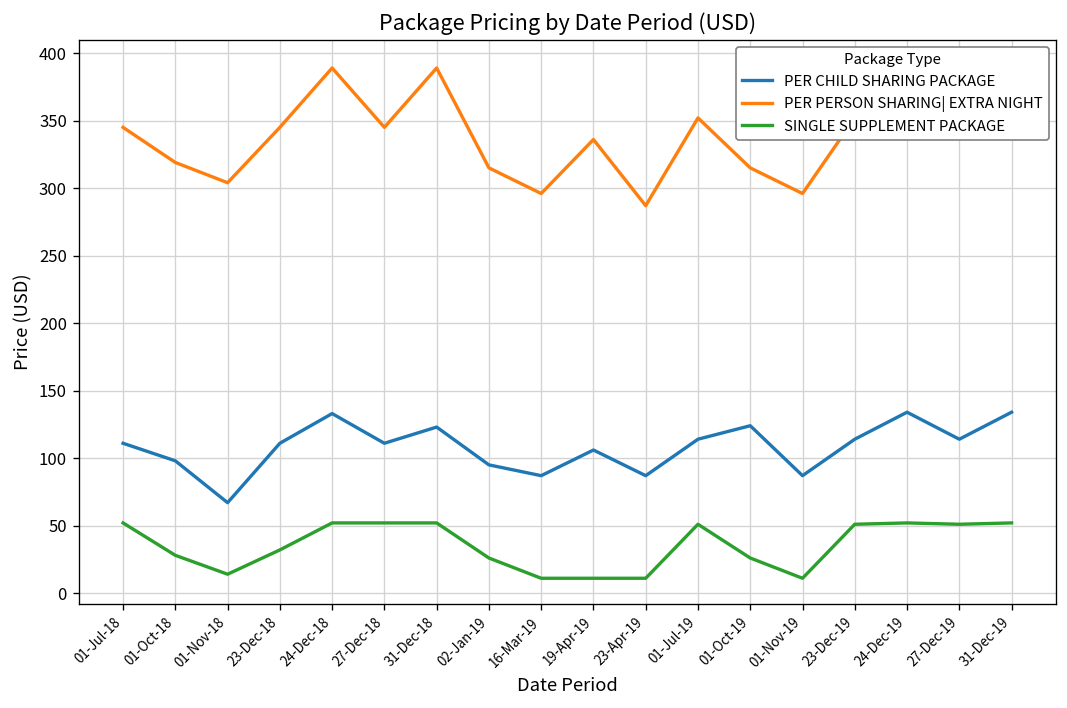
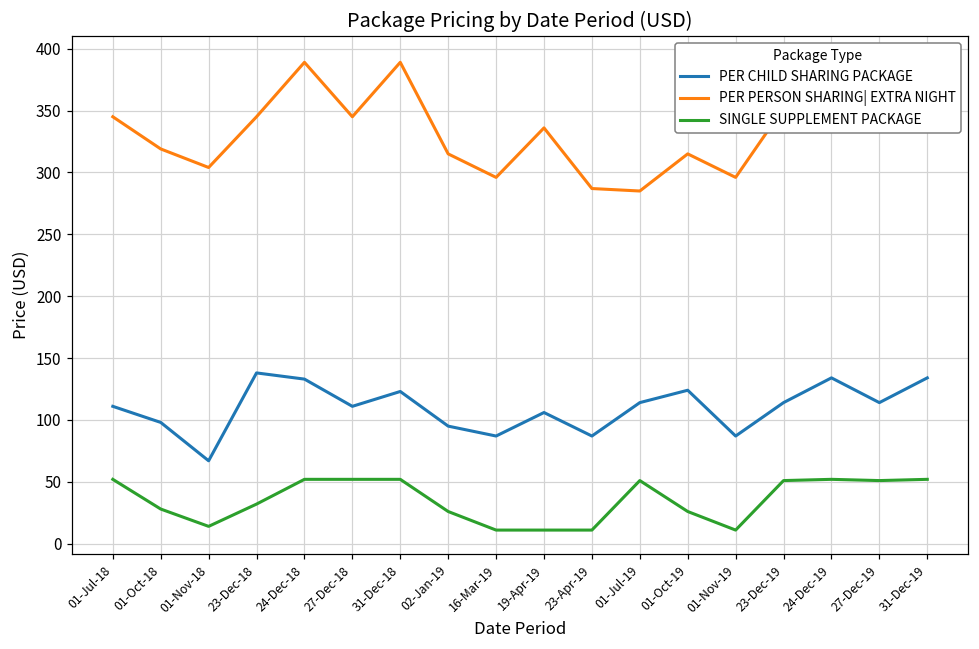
PER CHILD SHARING PACKAGE, 23-Dec-18: 111 -> 138
PER PERSON SHARING| EXTRA NIGHT, 01-Jul-19: 352 -> 285
